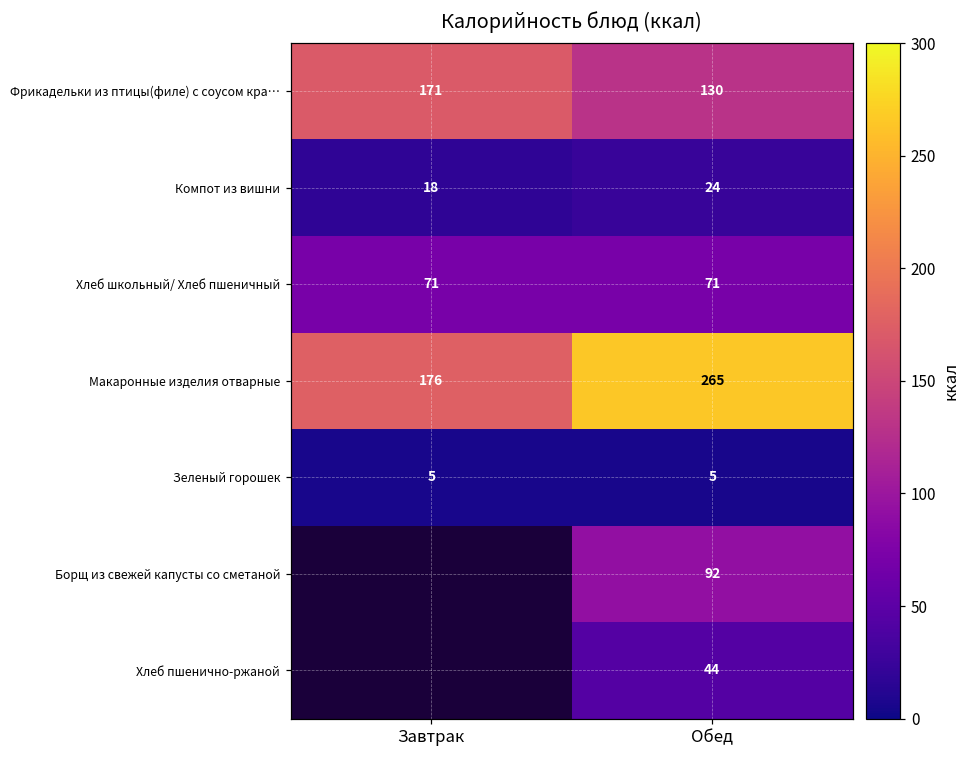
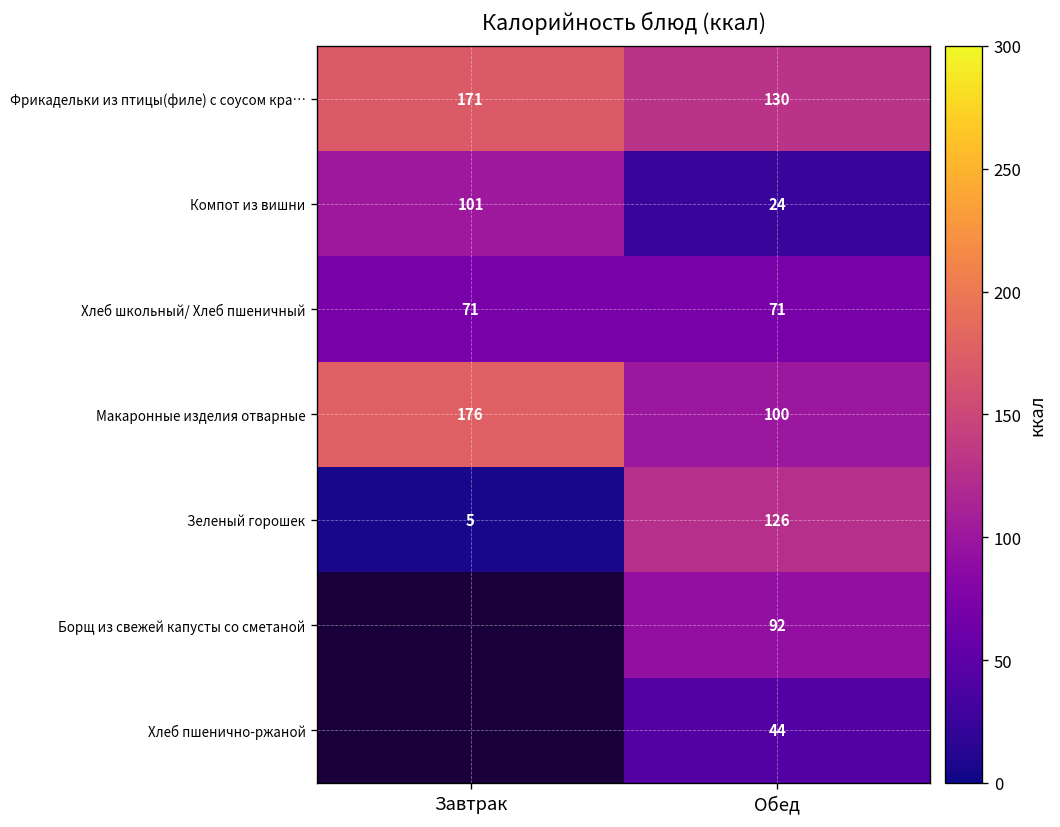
Компот из вишни, Завтрак: 18 -> 101
Макаронные изделия отварные, Обед: 265 -> 100
Зеленый горошек, Обед: 5 -> 126
